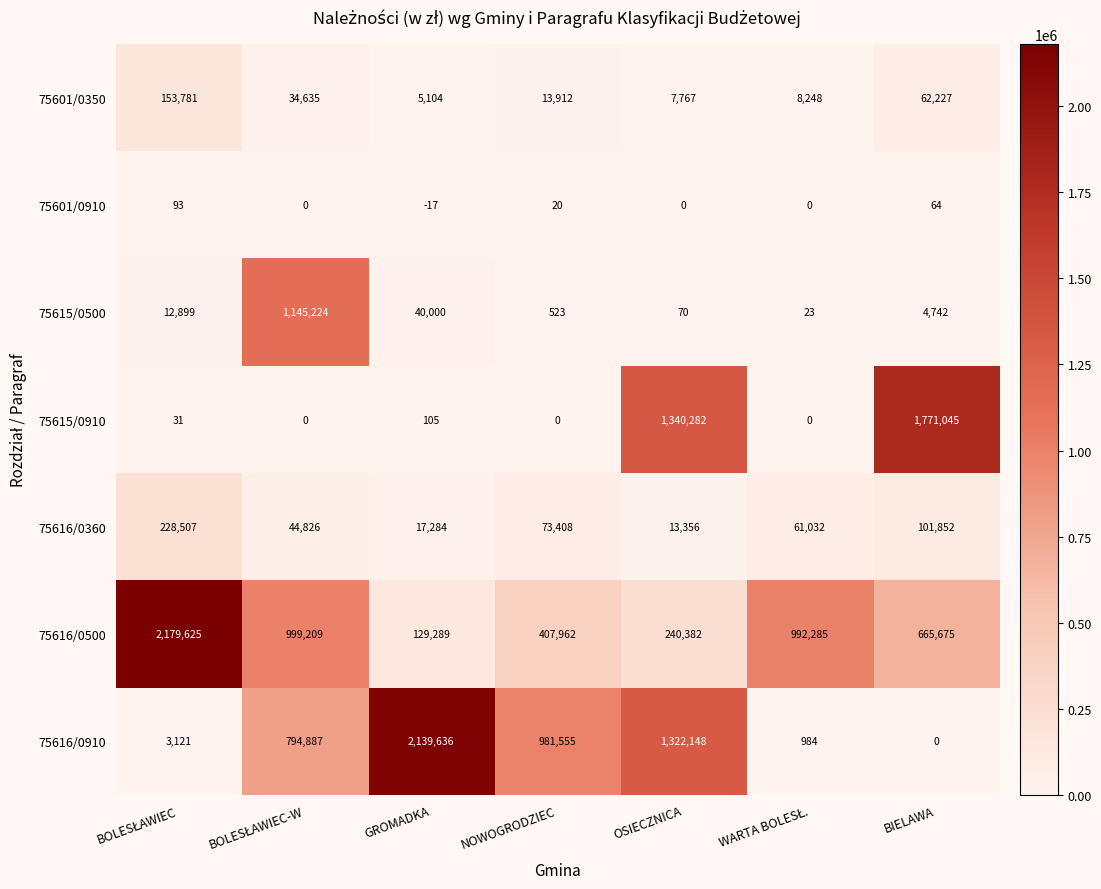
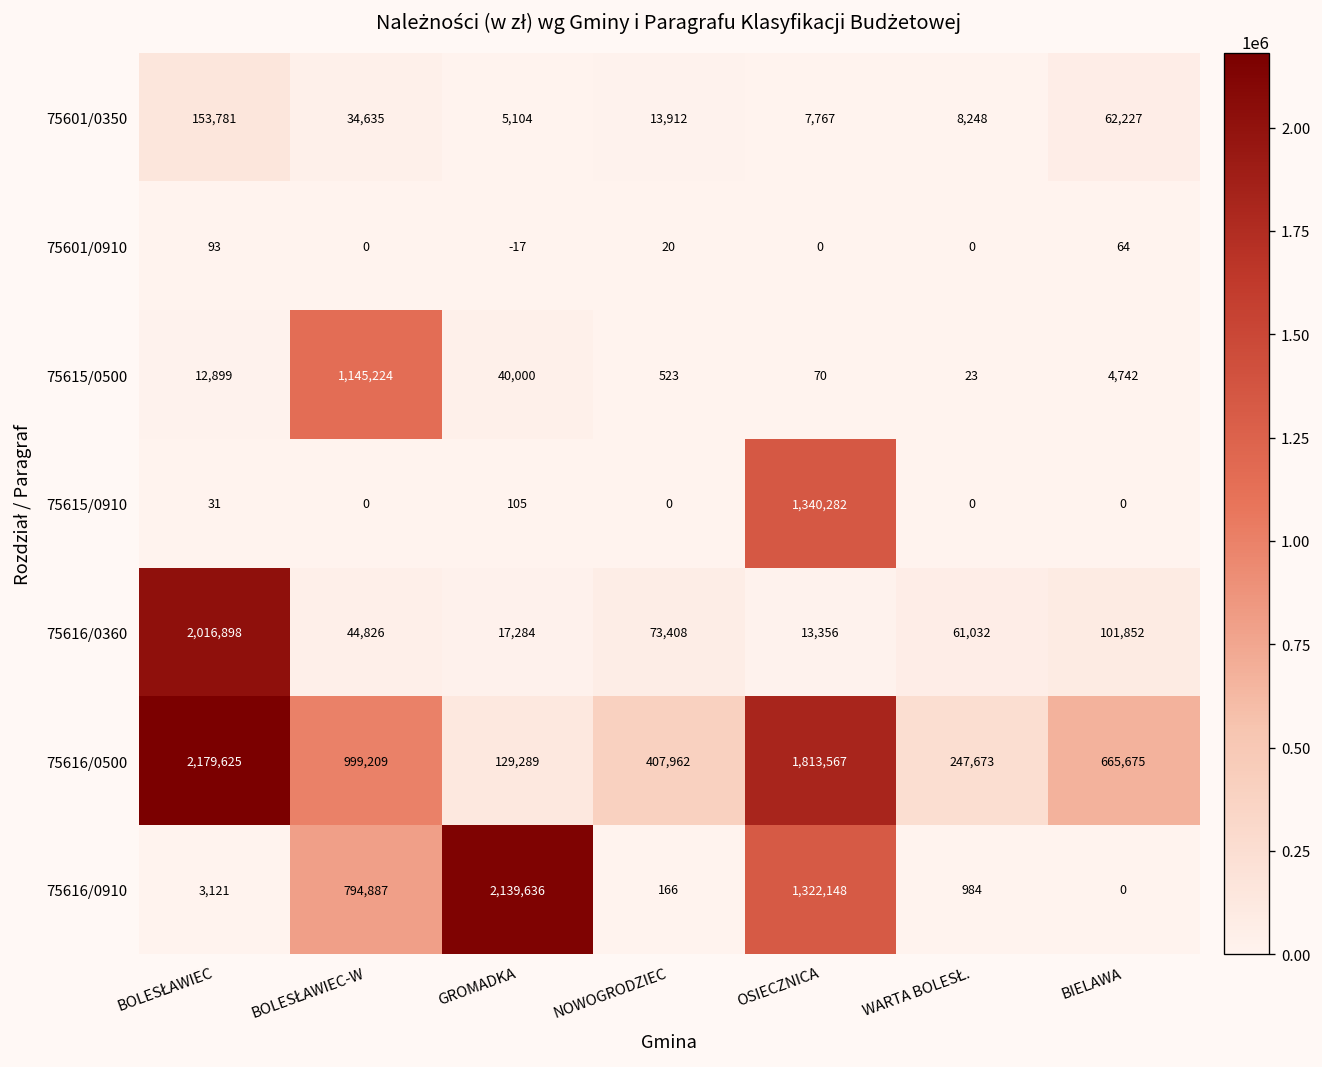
75615/0910, BIELAWA: 1,771,045 -> 0
75616/0360, BOLESŁAWIEC: 228,507 -> 2,016,898
75616/0500, OSIECZNICA: 240,382 -> 1,813,567
75616/0500, WARTA BOLESŁ.: 992,285 -> 247,673
75616/0910, NOWOGRODZIEC: 981,555 -> 166
